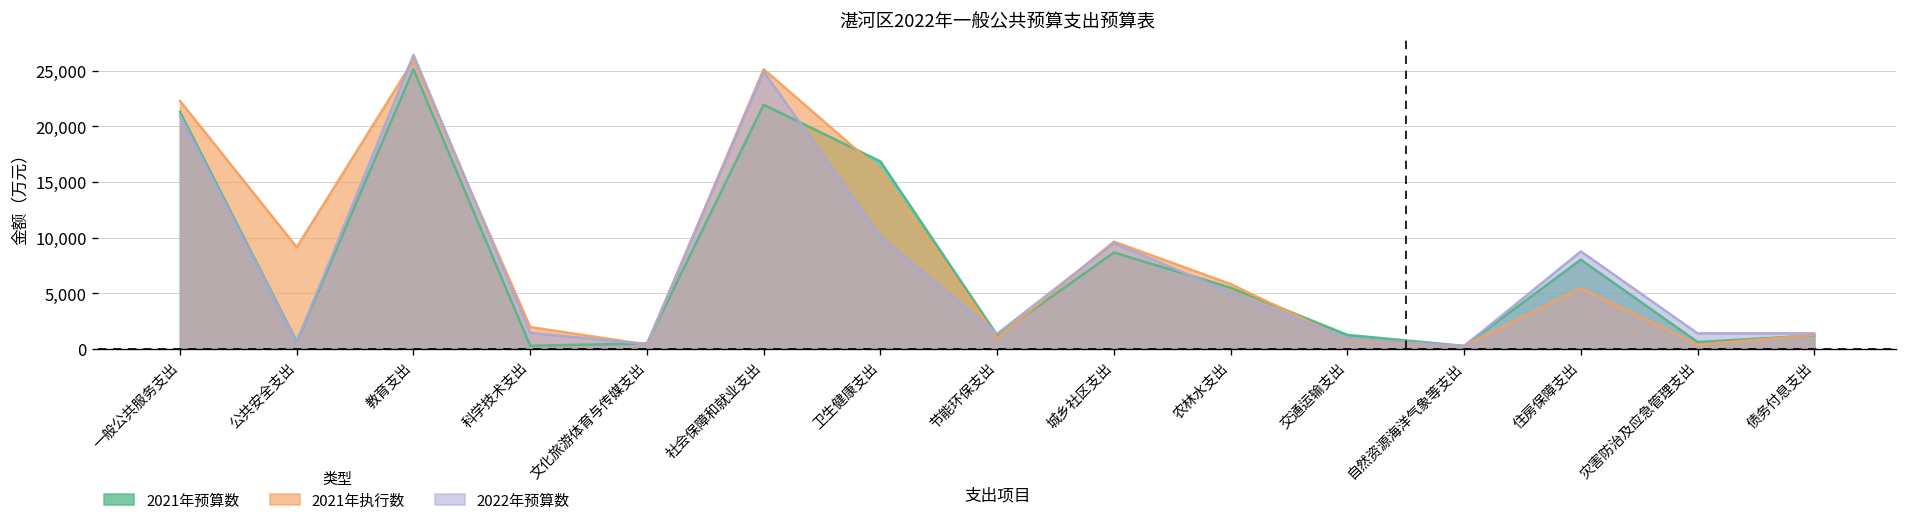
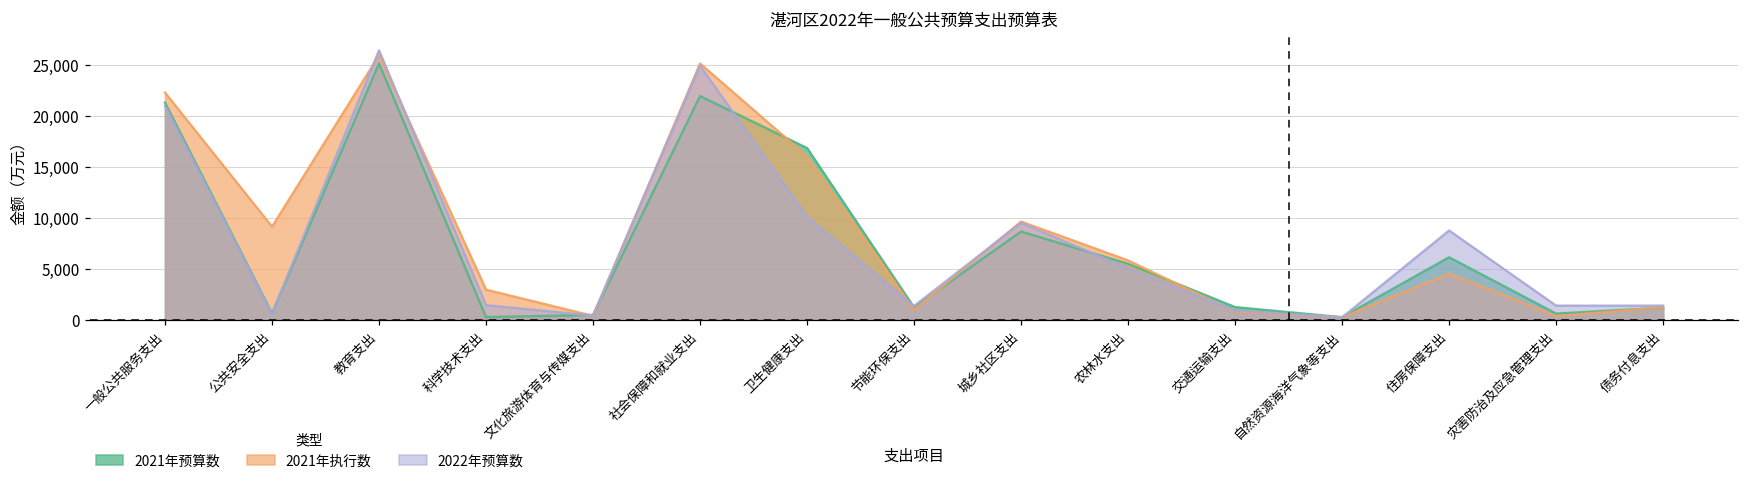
2021年执行数, 科学技术支出: 2,000 -> 3,000
2021年预算数, 住房保障支出: 8,000 -> 6,000
2021年执行数, 住房保障支出: 5,500 -> 4,500
